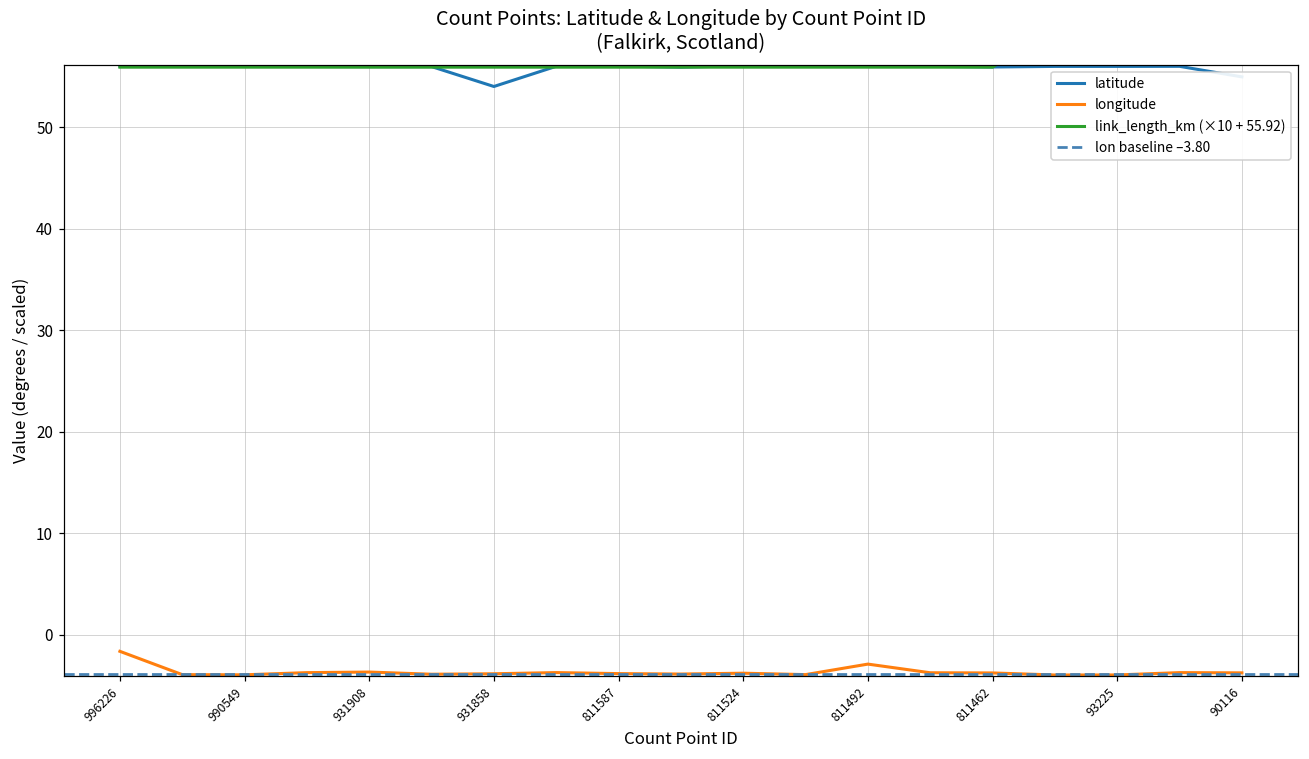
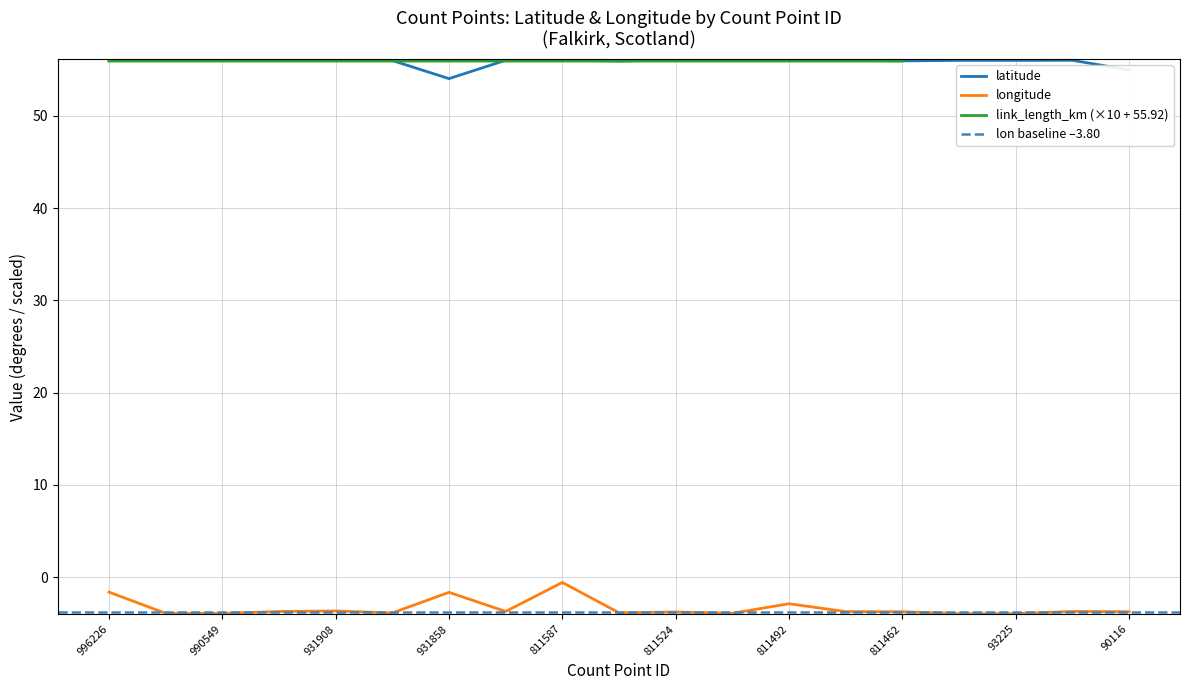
longitude, 931858: -4 -> -2
longitude, 811587: -4 -> -1
